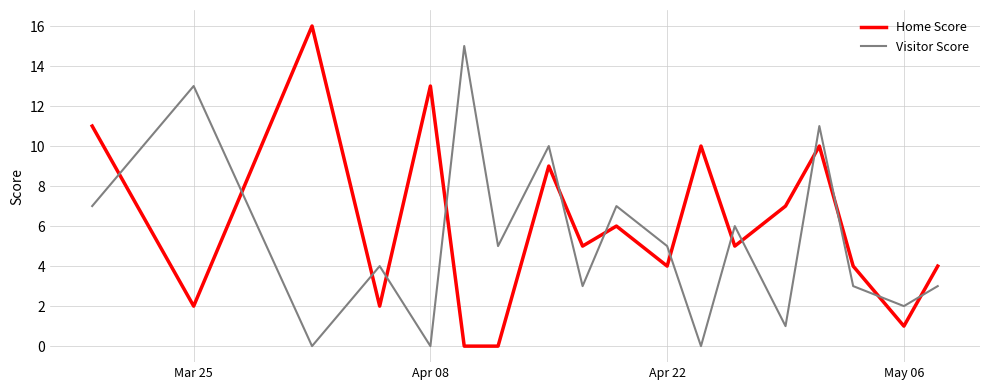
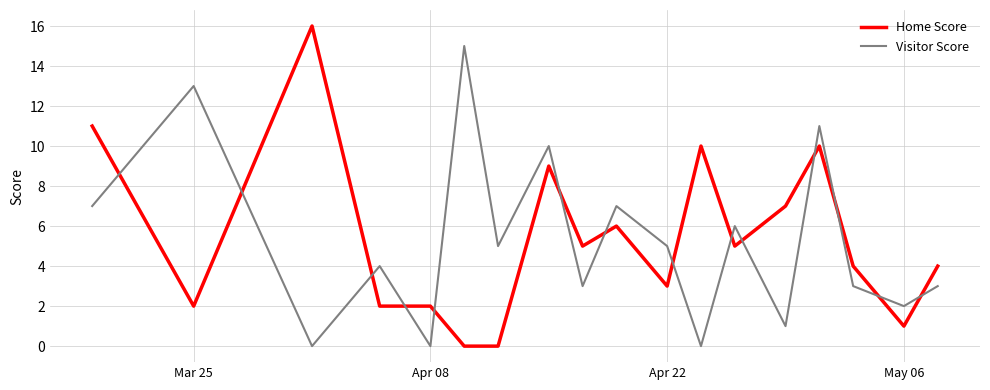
Home Score, Apr 08: 13 -> 2
Home Score, Apr 22: 4 -> 3
